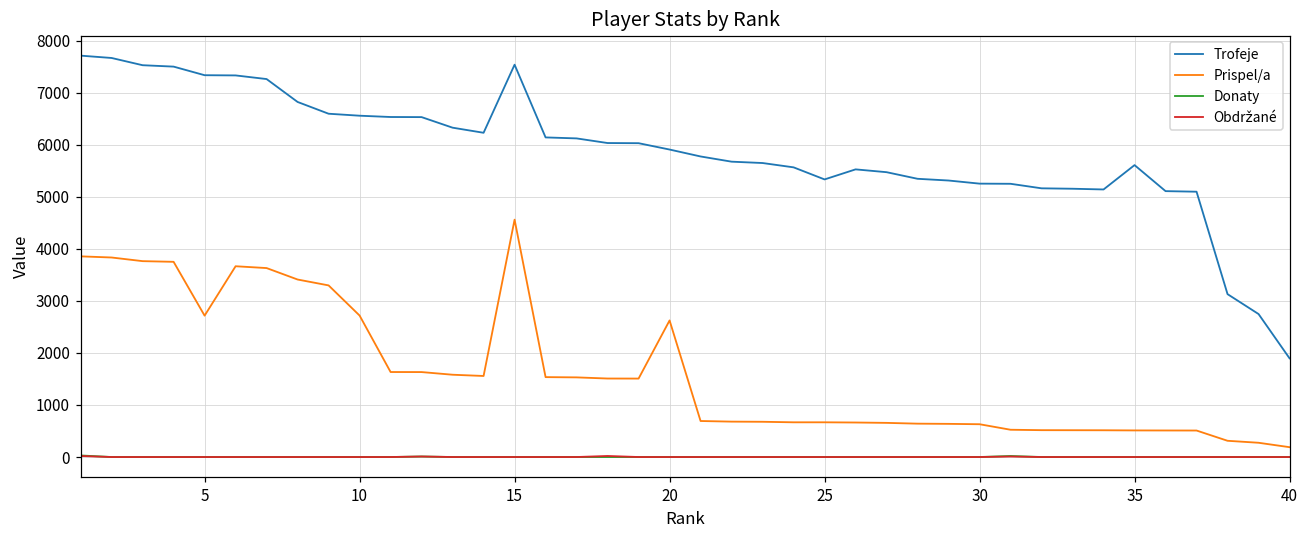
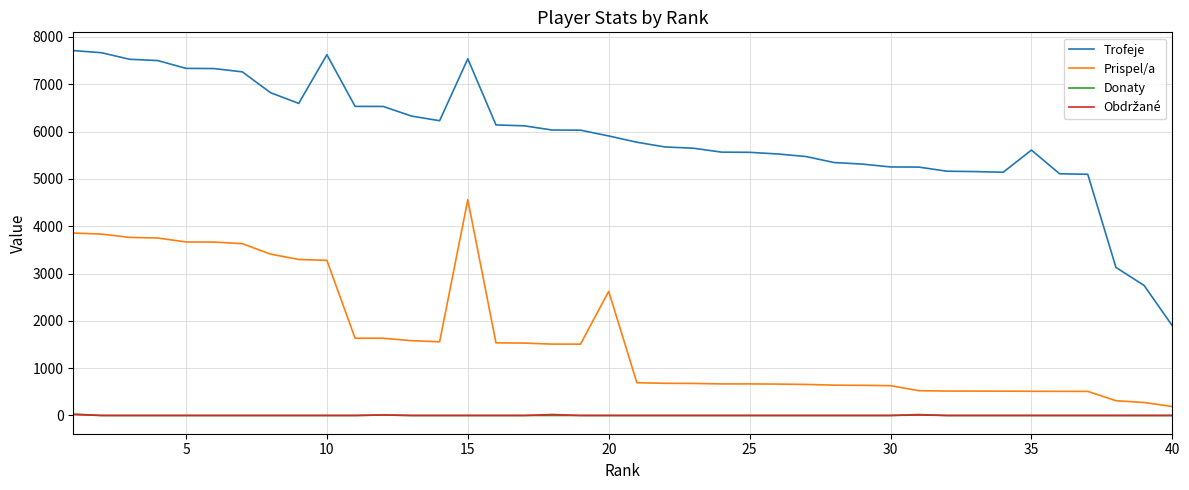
Prispel/a, 5: 2700 -> 3700
Trofeje, 10: 6600 -> 7600
Prispel/a, 10: 2700 -> 3300
Trofeje, 25: 5300 -> 5600
